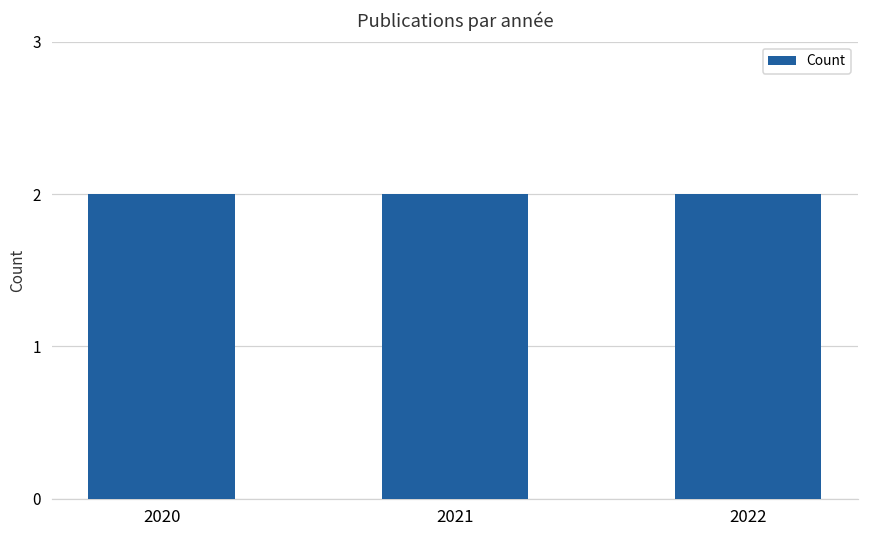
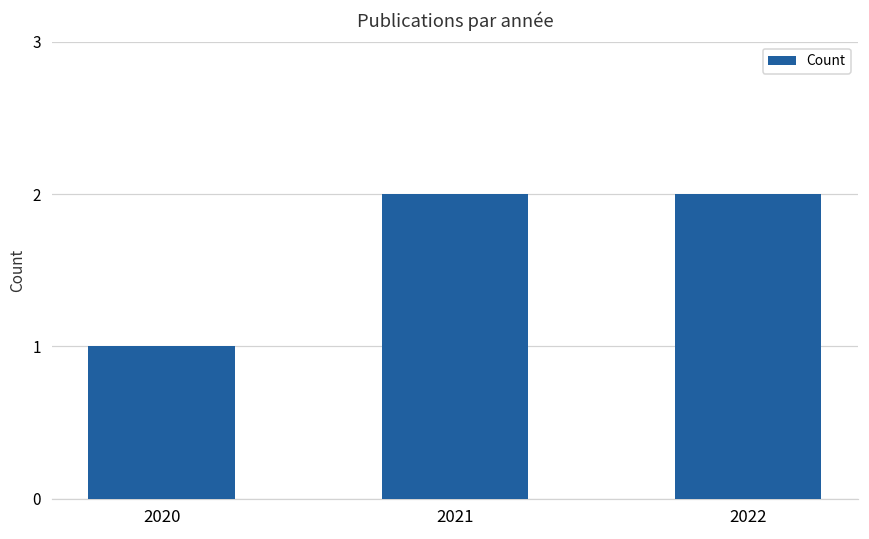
2020: 2 -> 1
